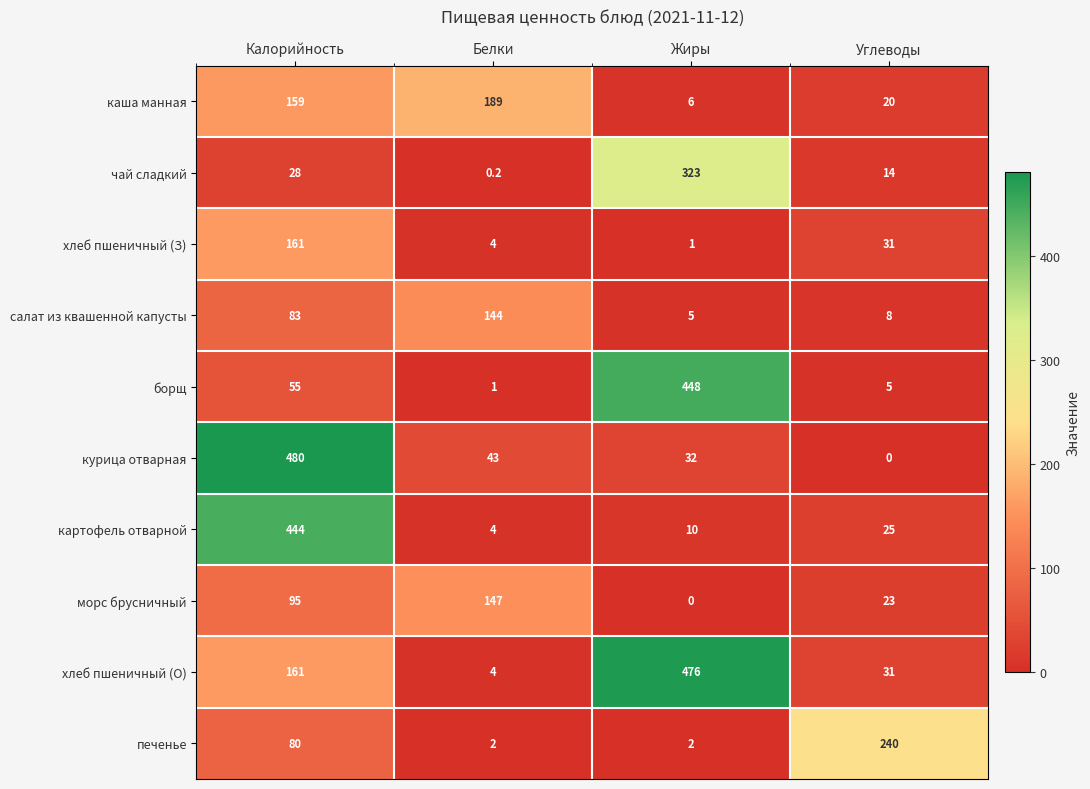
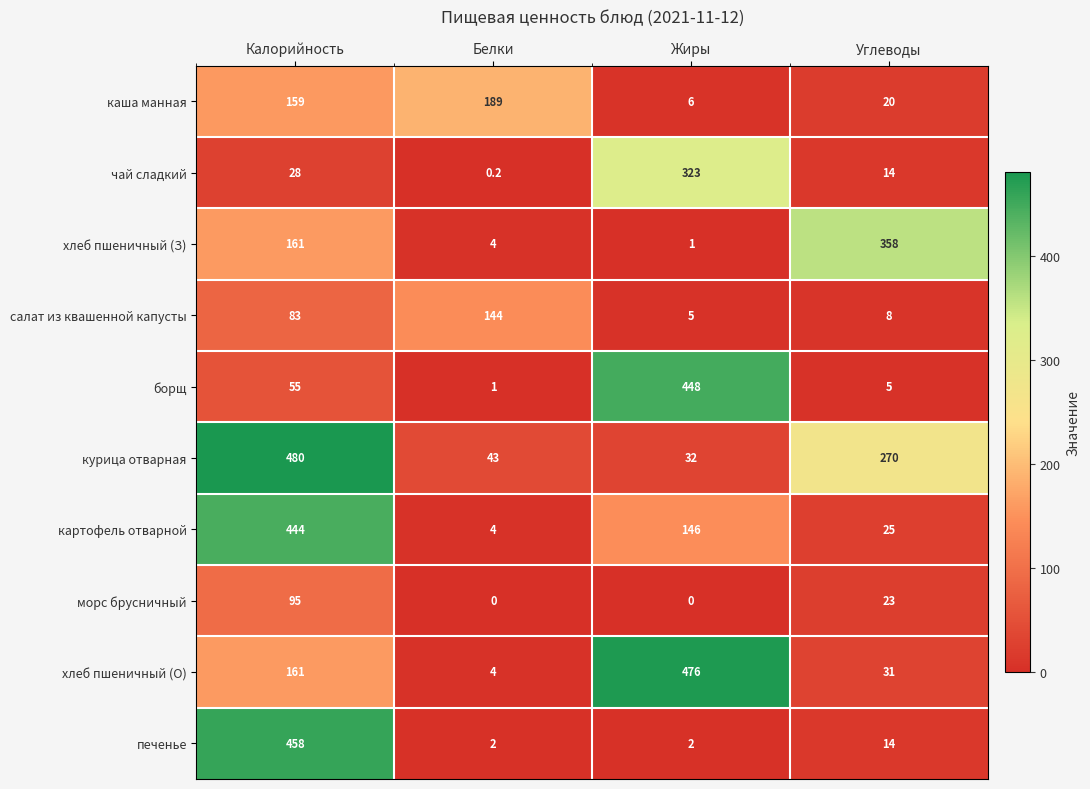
хлеб пшеничный (З), Углеводы: 31 -> 358
курица отварная, Углеводы: 0 -> 270
картофель отварной, Жиры: 10 -> 146
морс брусничный, Белки: 147 -> 0
печенье, Калорийность: 80 -> 458
печенье, Углеводы: 240 -> 14
